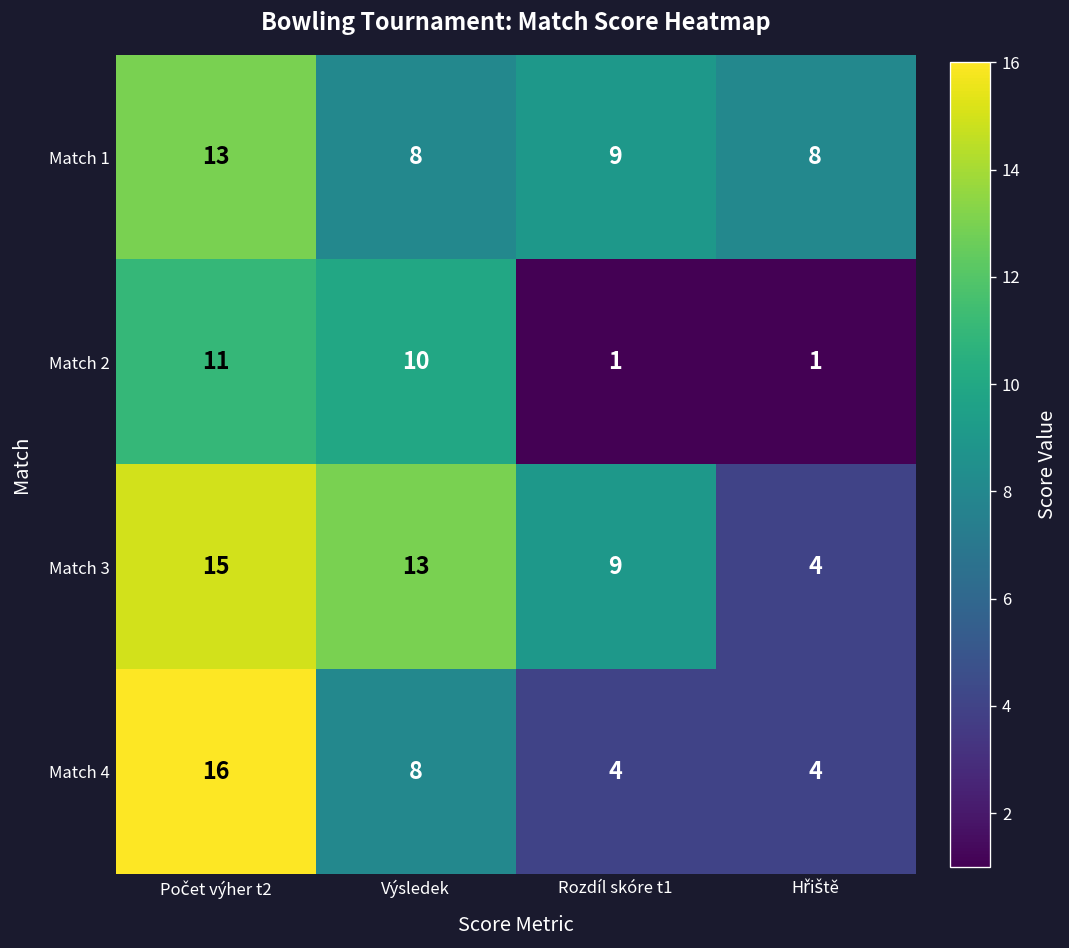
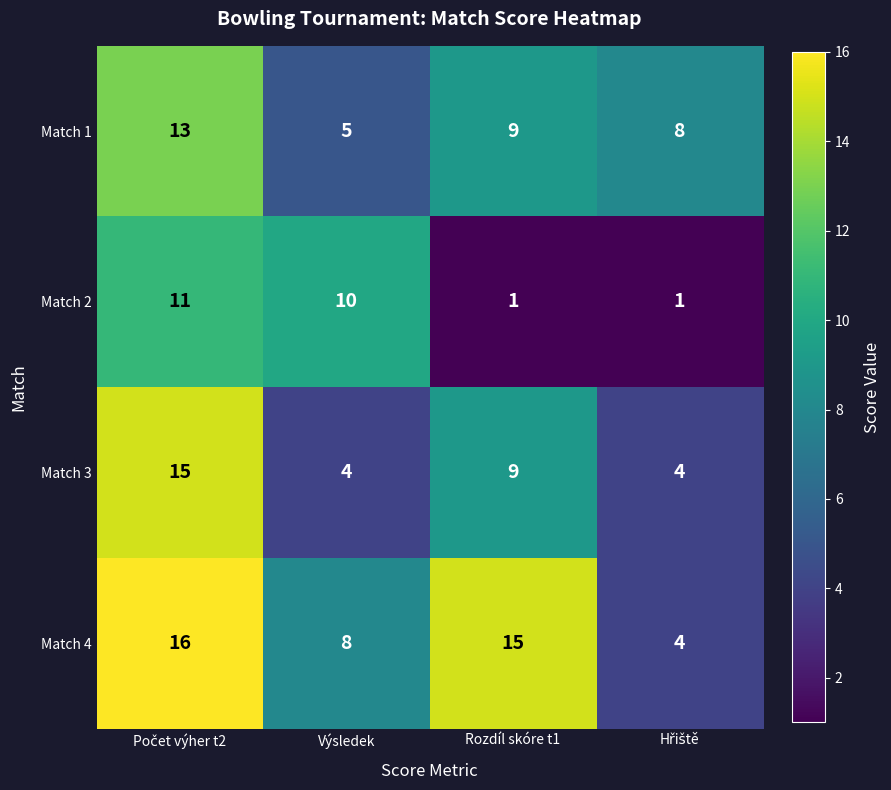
Match 1, Výsledek: 8 -> 5
Match 3, Výsledek: 13 -> 4
Match 4, Rozdíl skóre t1: 4 -> 15
